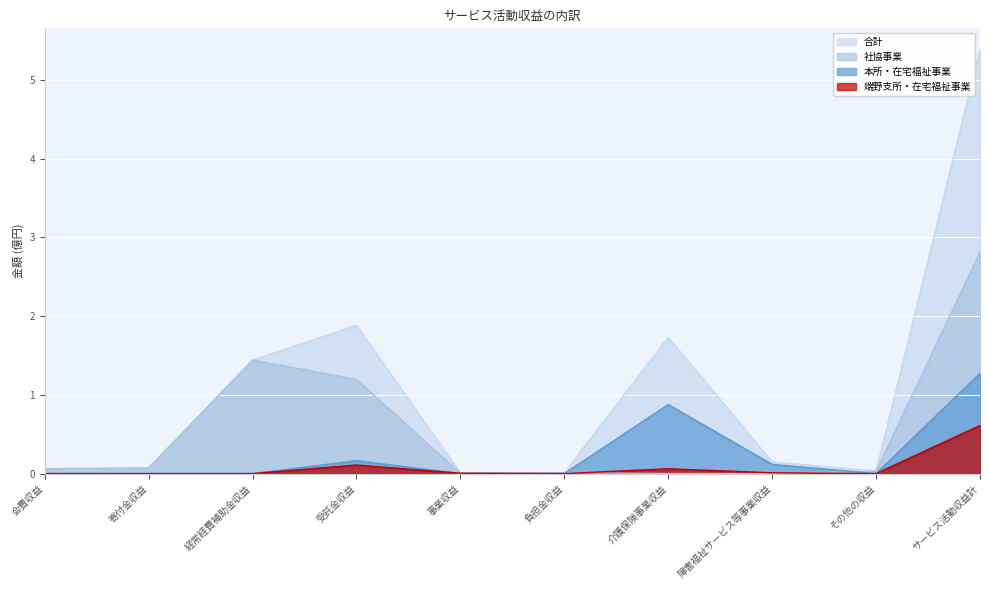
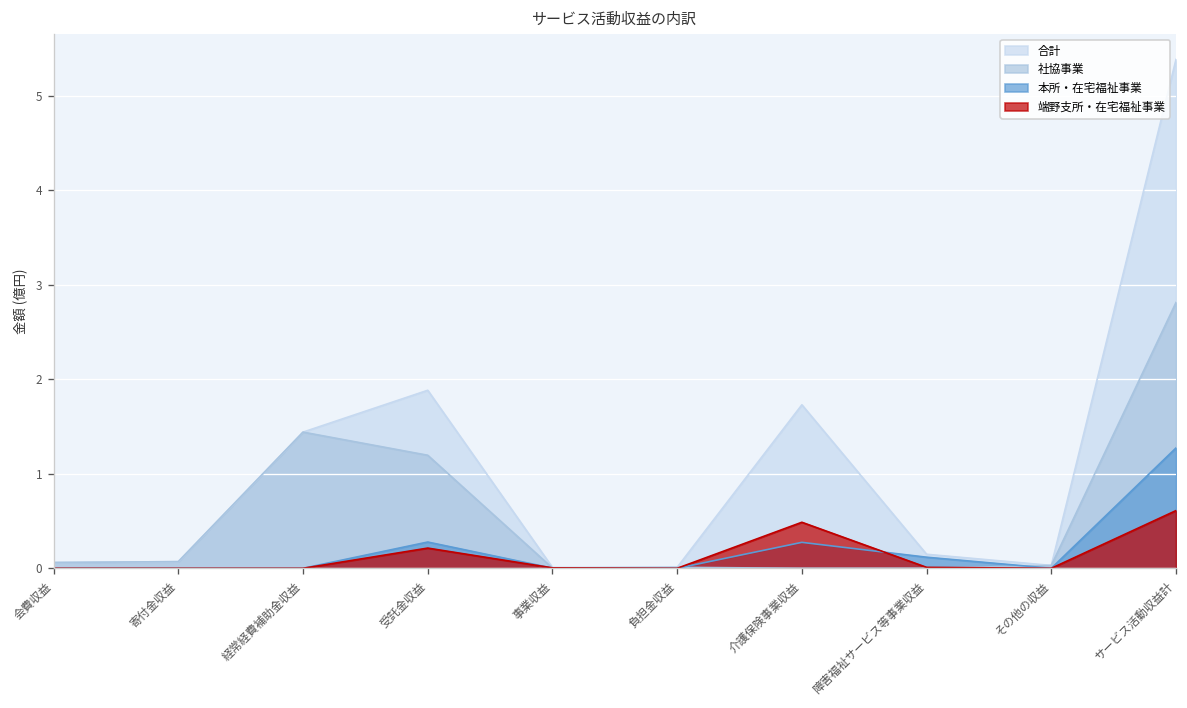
本所・在宅福祉事業, 受託金収益: 0.2 -> 0.3
端野支所・在宅福祉事業, 受託金収益: 0.1 -> 0.2
本所・在宅福祉事業, 介護保険事業収益: 0.9 -> 0.3
端野支所・在宅福祉事業, 介護保険事業収益: 0.1 -> 0.5
